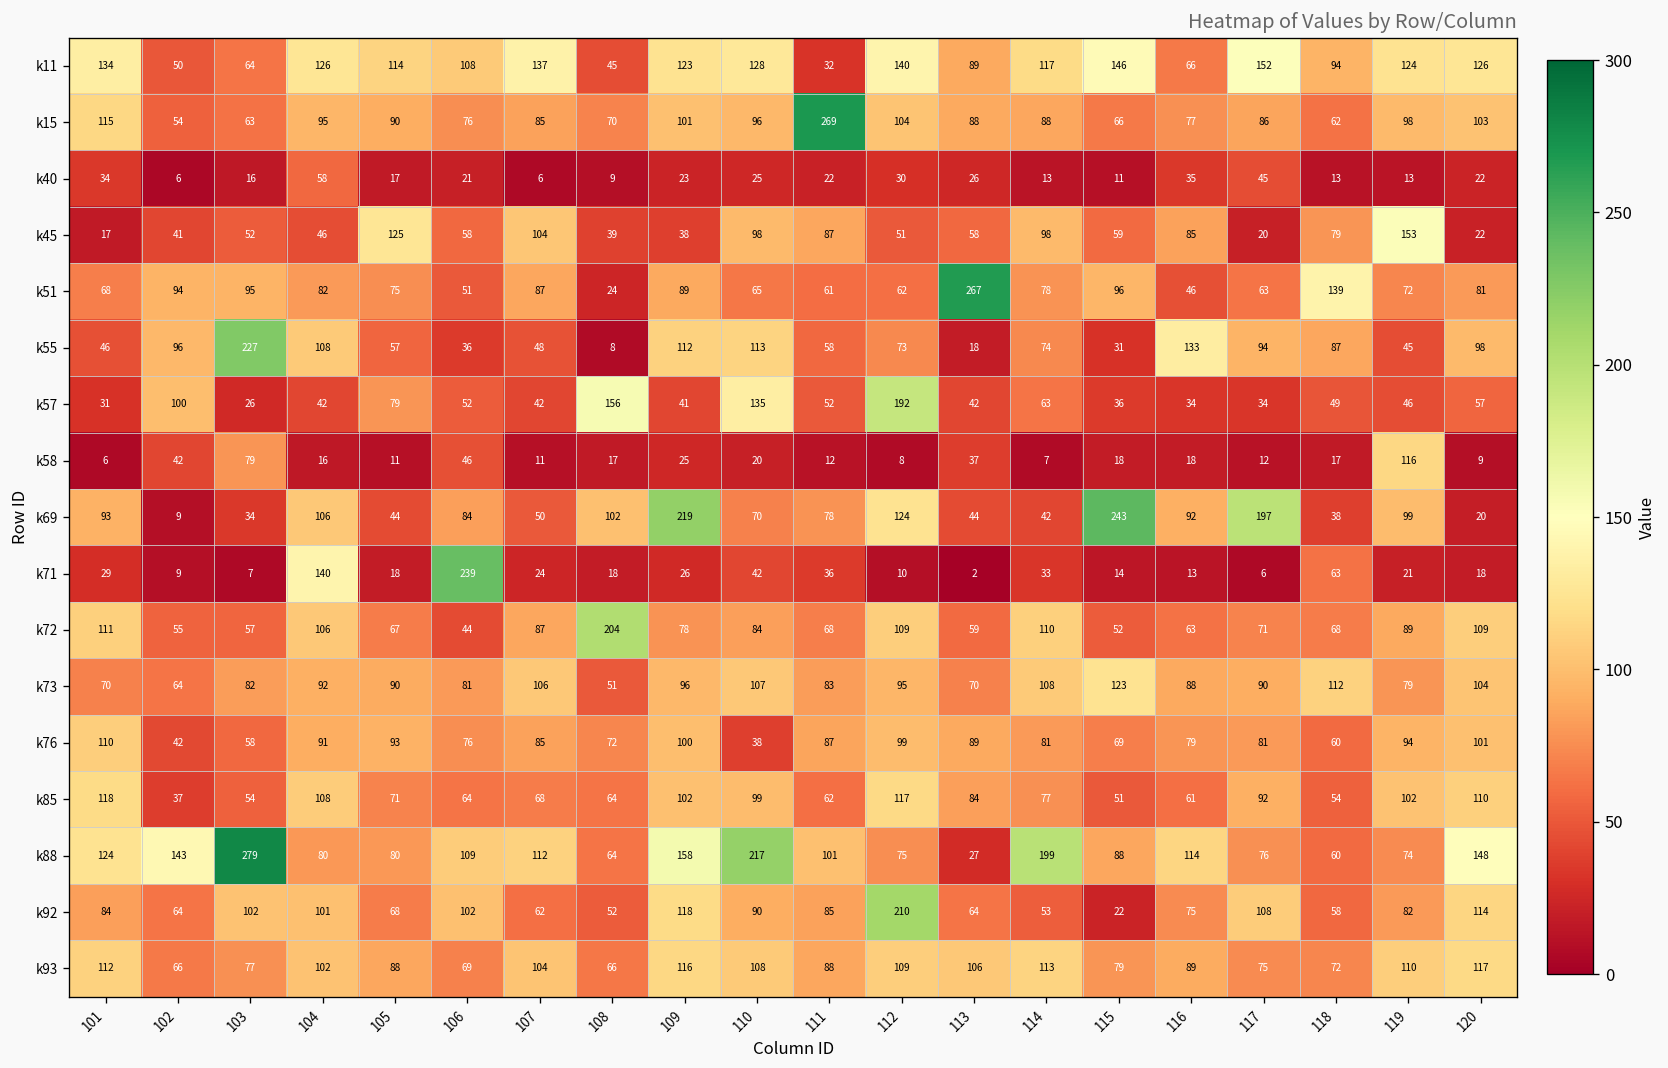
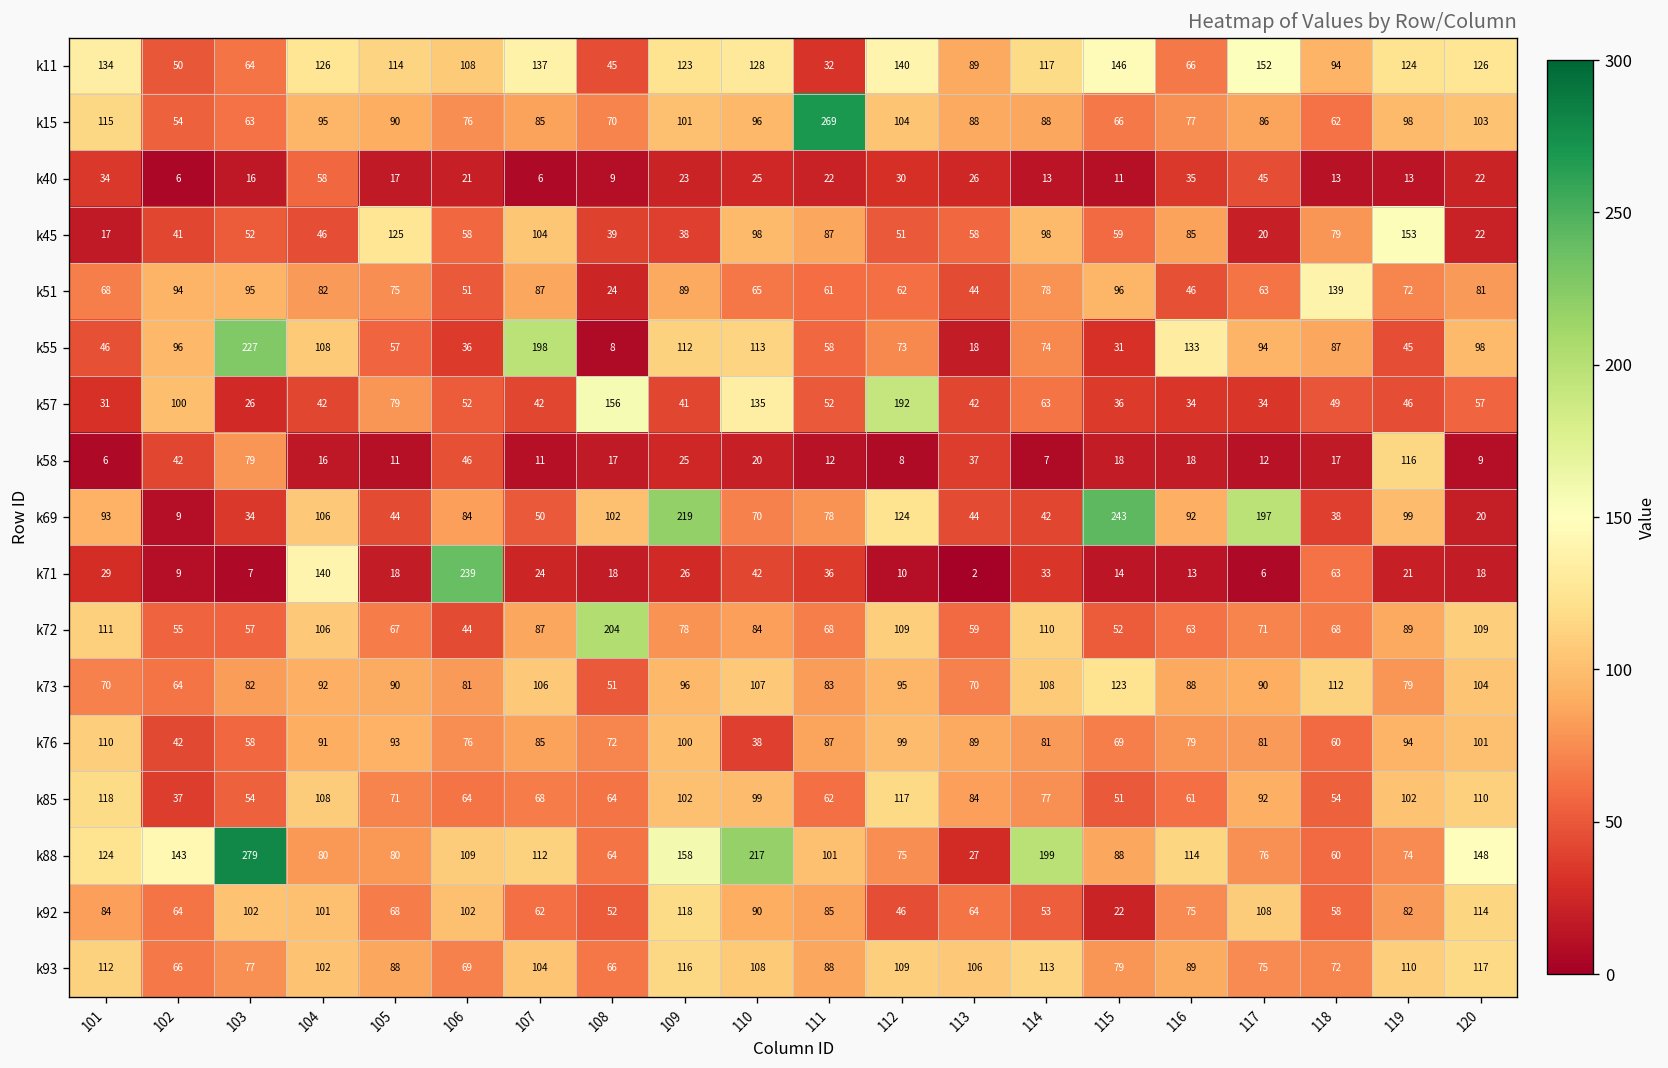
k51, 113: 267 -> 44
k55, 107: 48 -> 198
k92, 112: 210 -> 46
